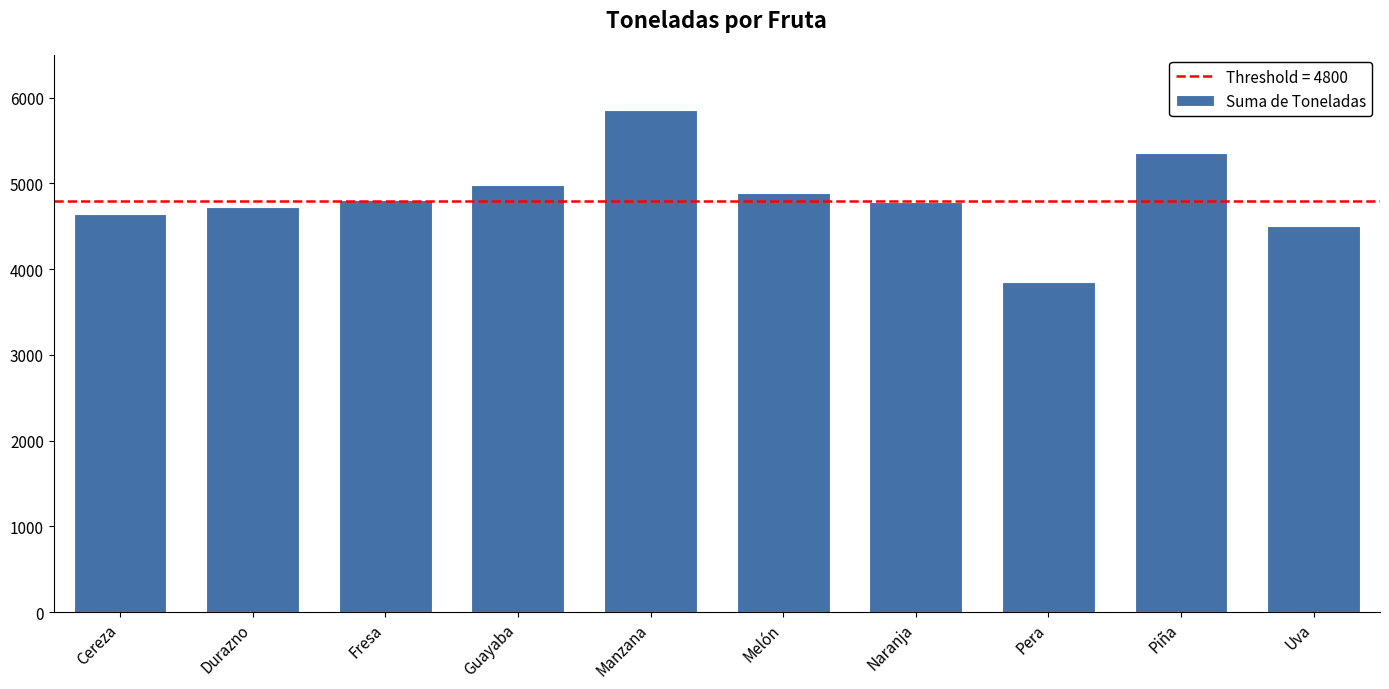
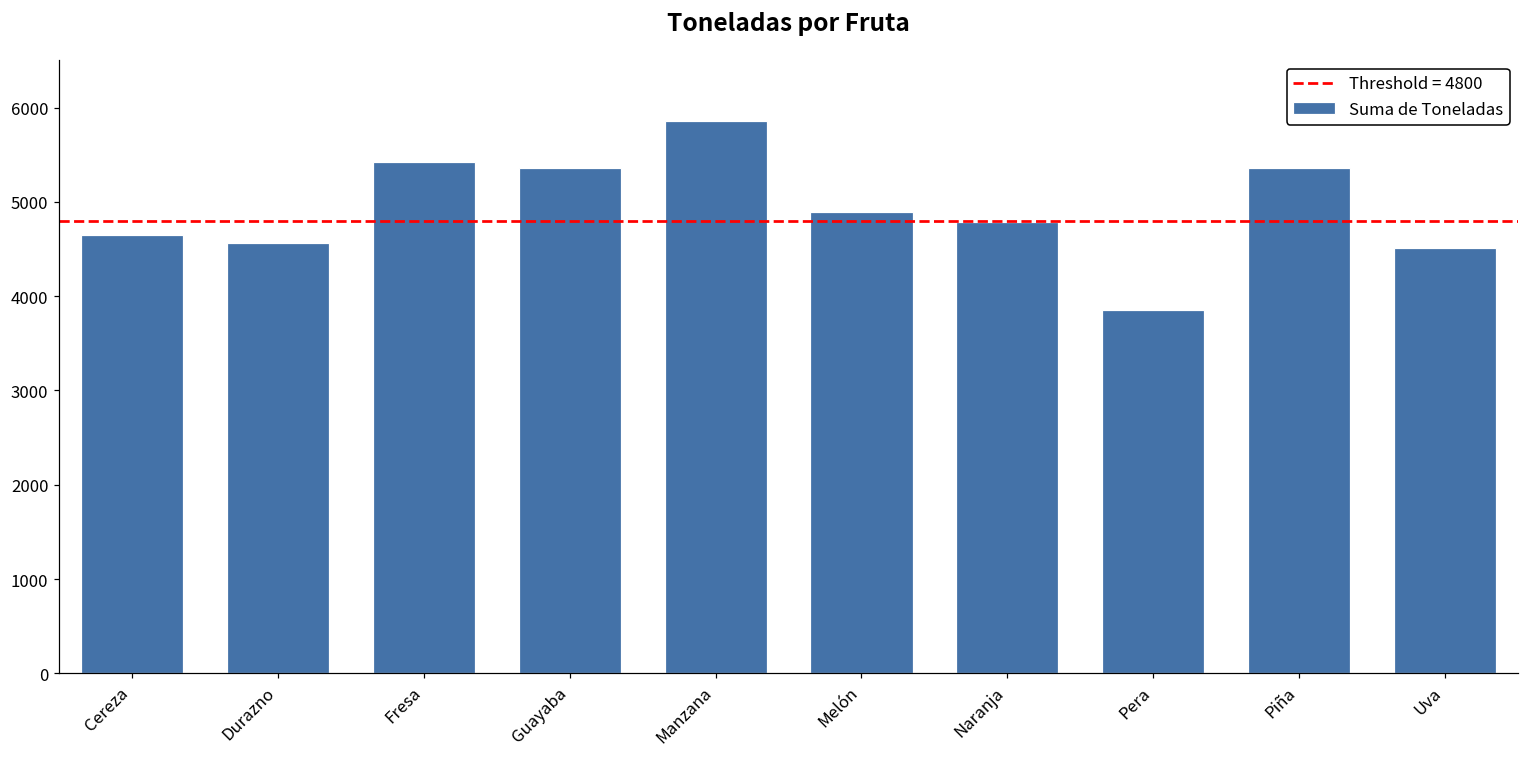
Durazno: 4700 -> 4600
Fresa: 4800 -> 5400
Guayaba: 5000 -> 5400
